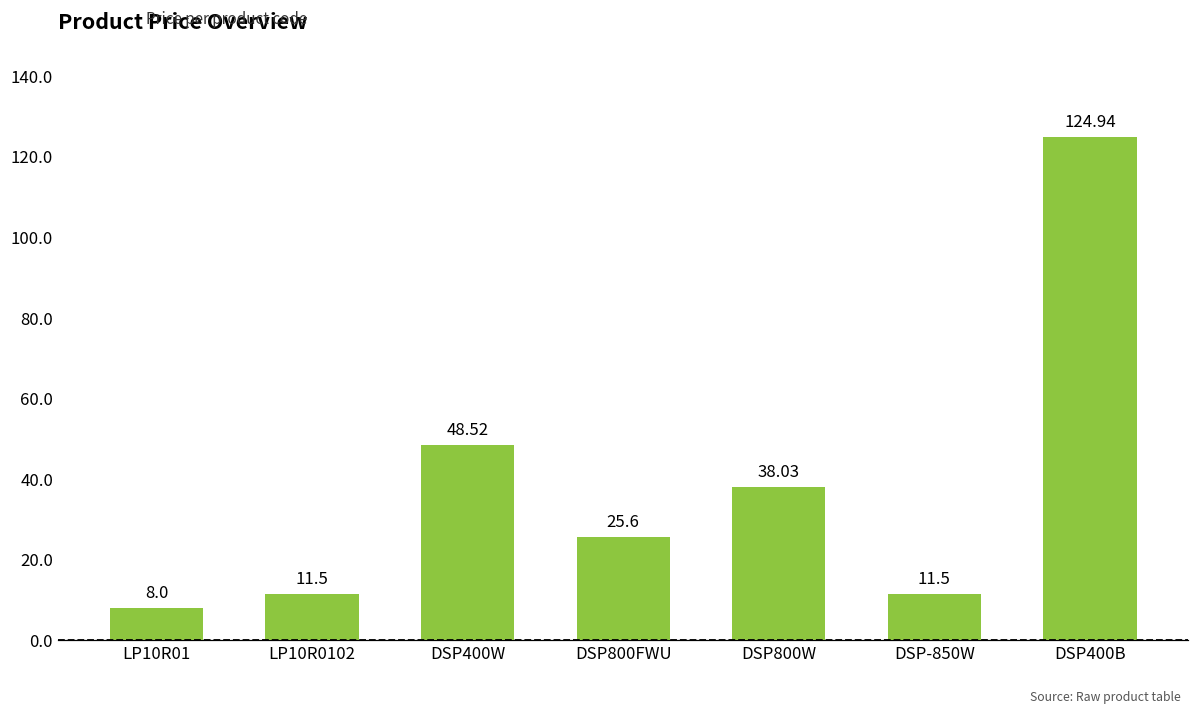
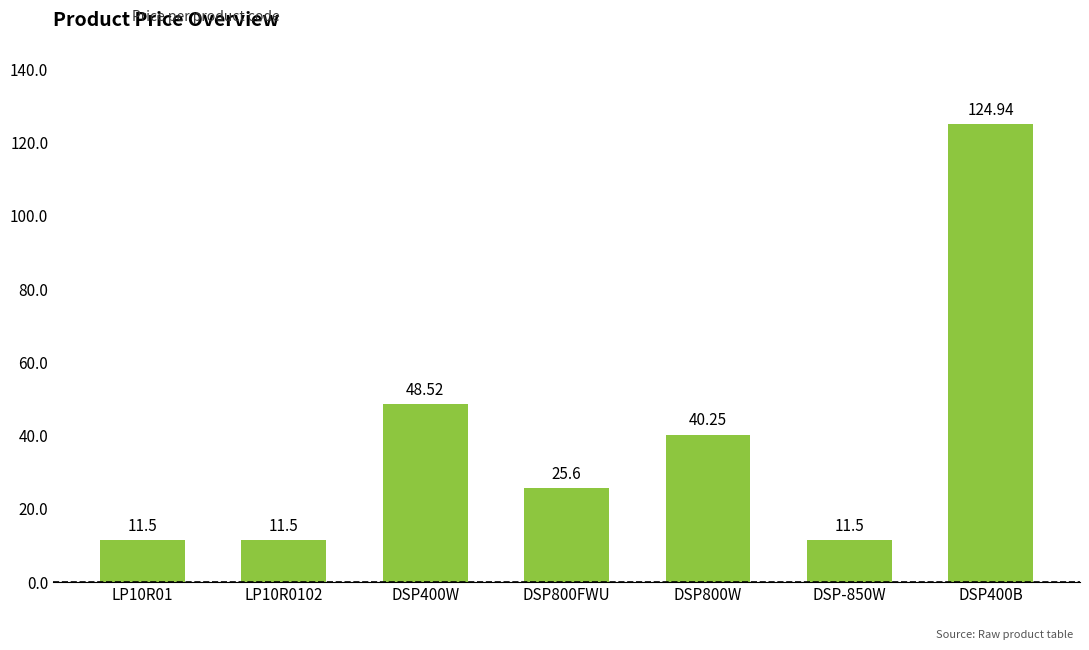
LP10R01: 8.0 -> 11.5
DSP800W: 38.03 -> 40.25
